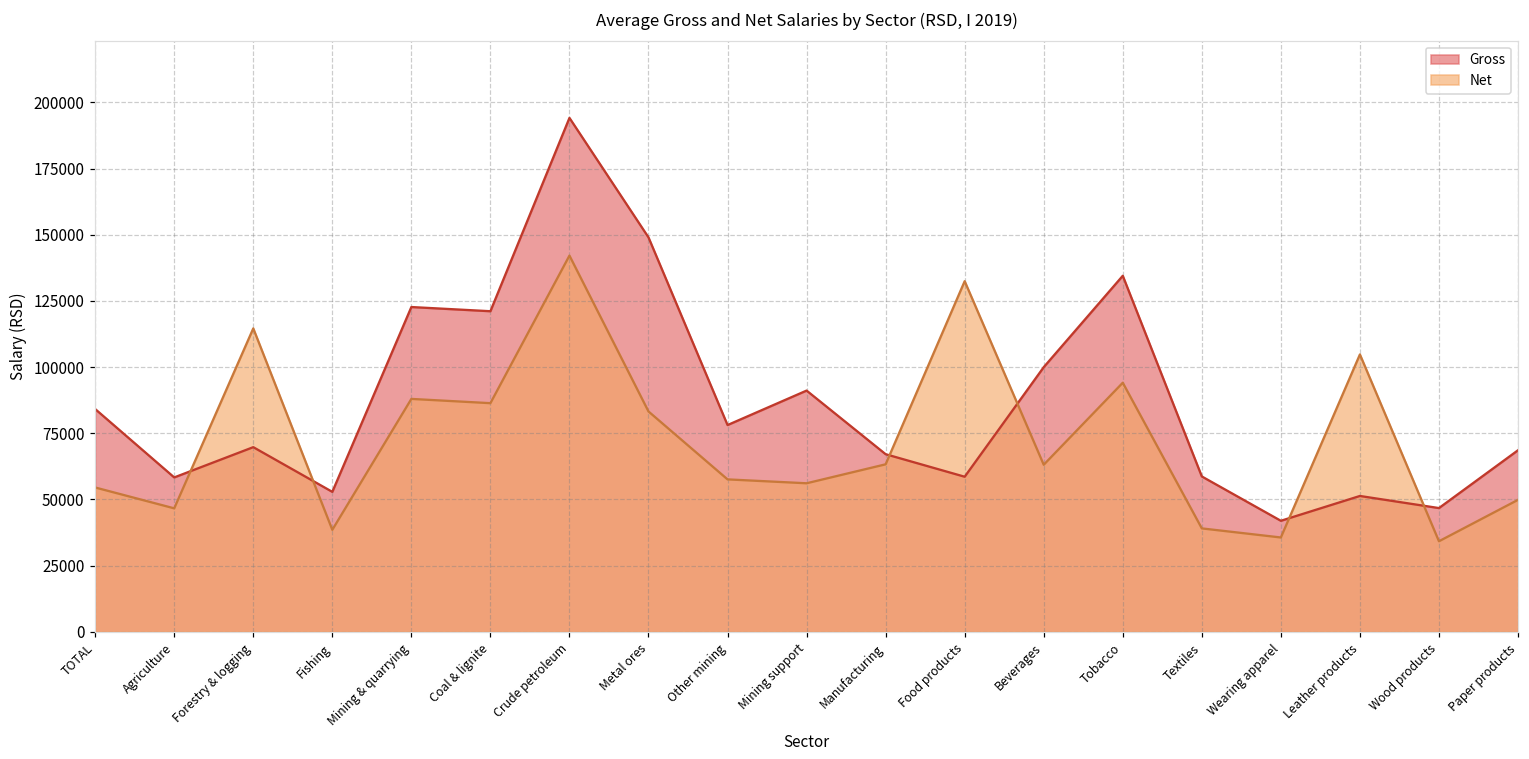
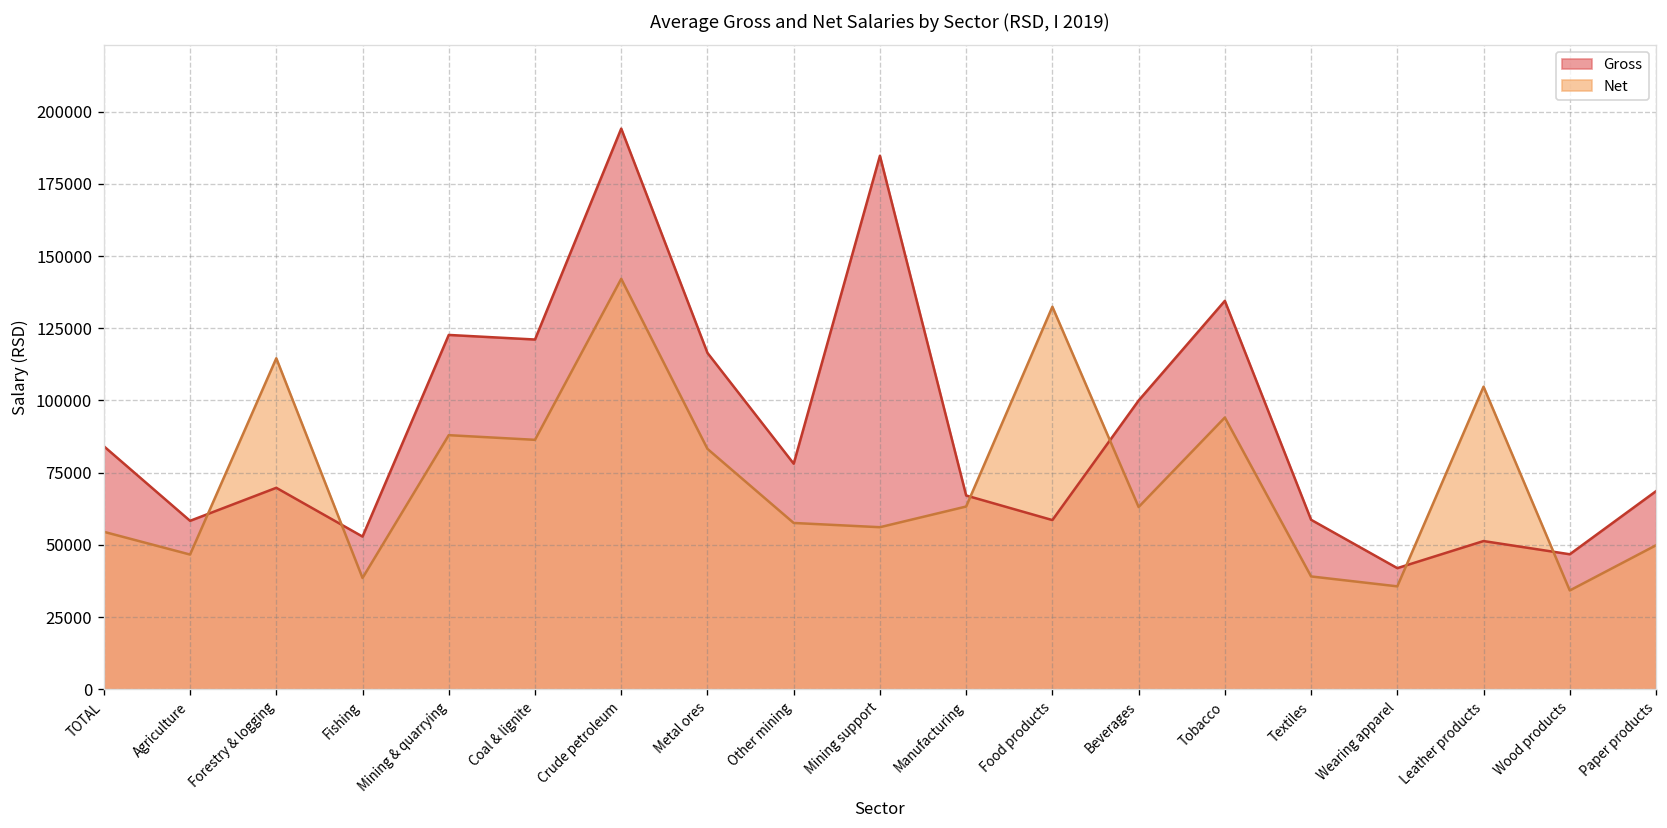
Gross, Metal ores: 149000 -> 116000
Gross, Mining support: 91000 -> 185000
